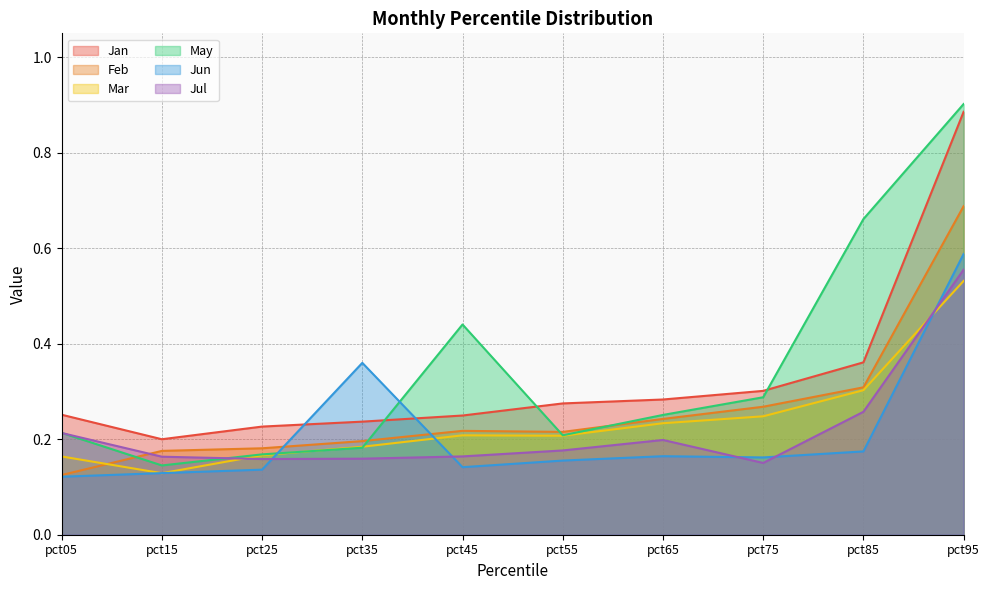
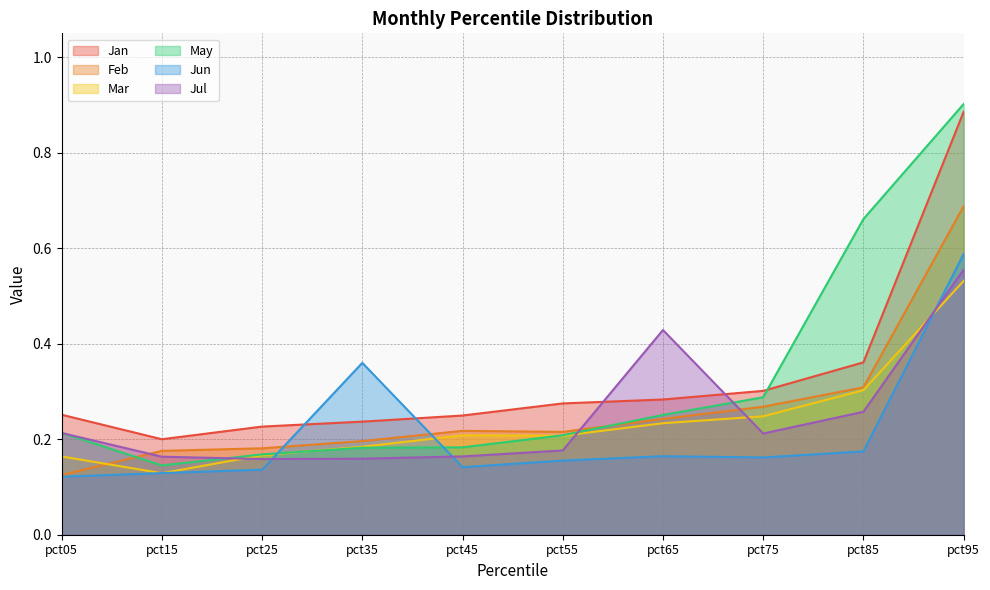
May, pct45: 0.44 -> 0.18
Jul, pct65: 0.20 -> 0.43
Jul, pct75: 0.15 -> 0.21
